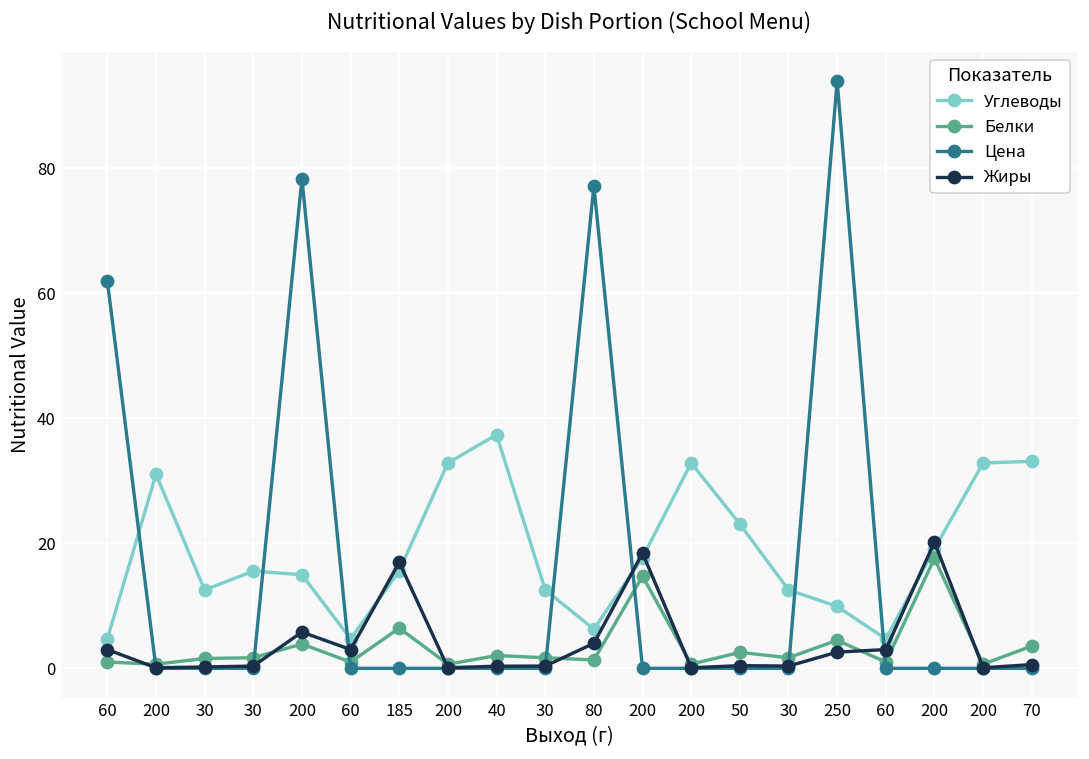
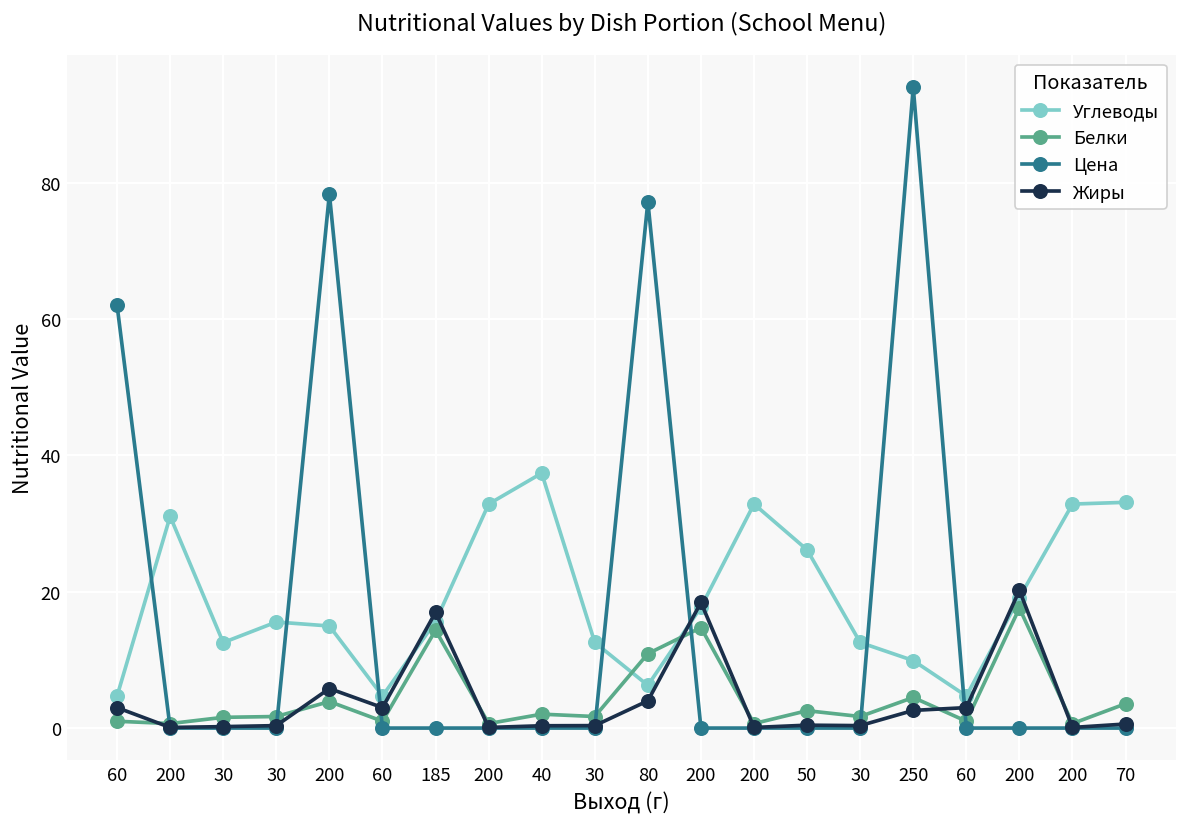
Белки, 185: 6 -> 14
Белки, 80: 1 -> 11
Углеводы, 50: 23 -> 26
